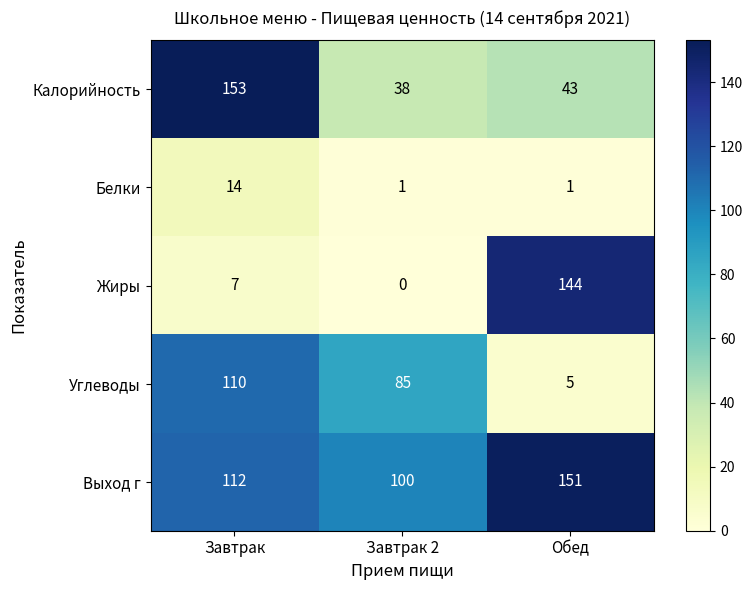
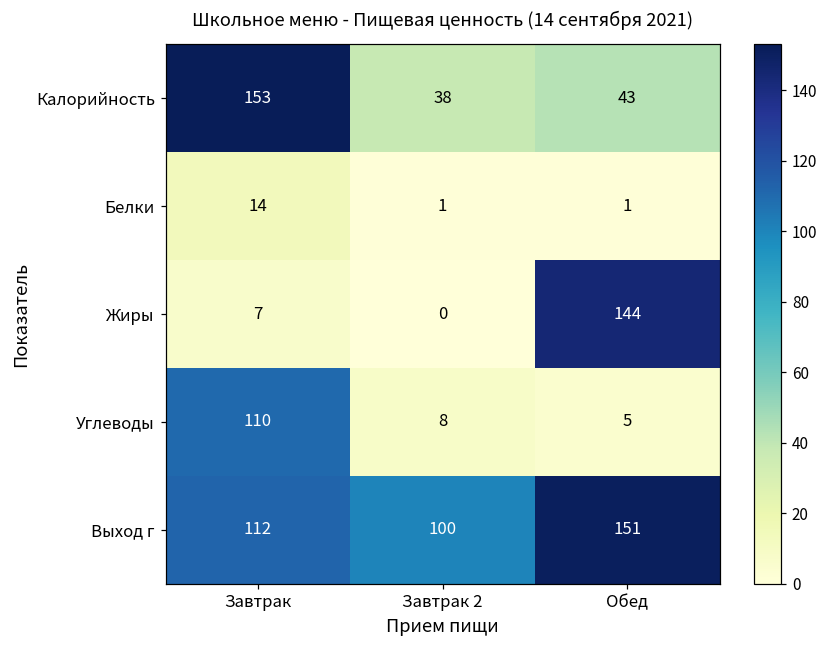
Углеводы, Завтрак 2: 85 -> 8
